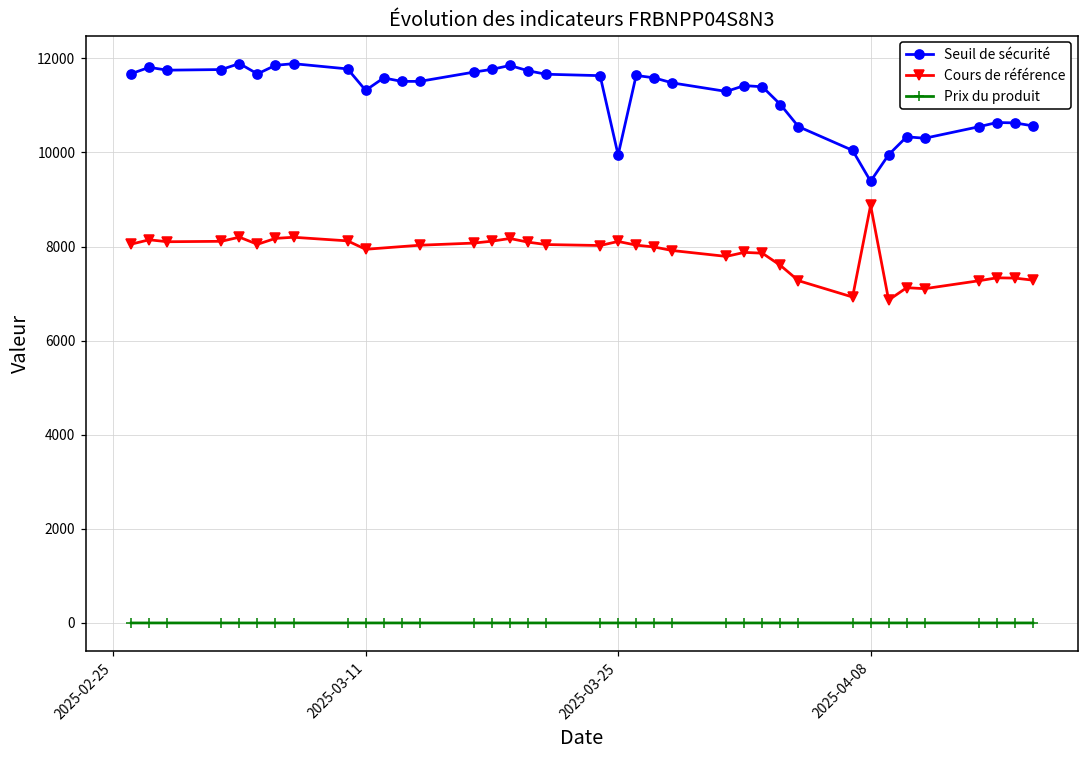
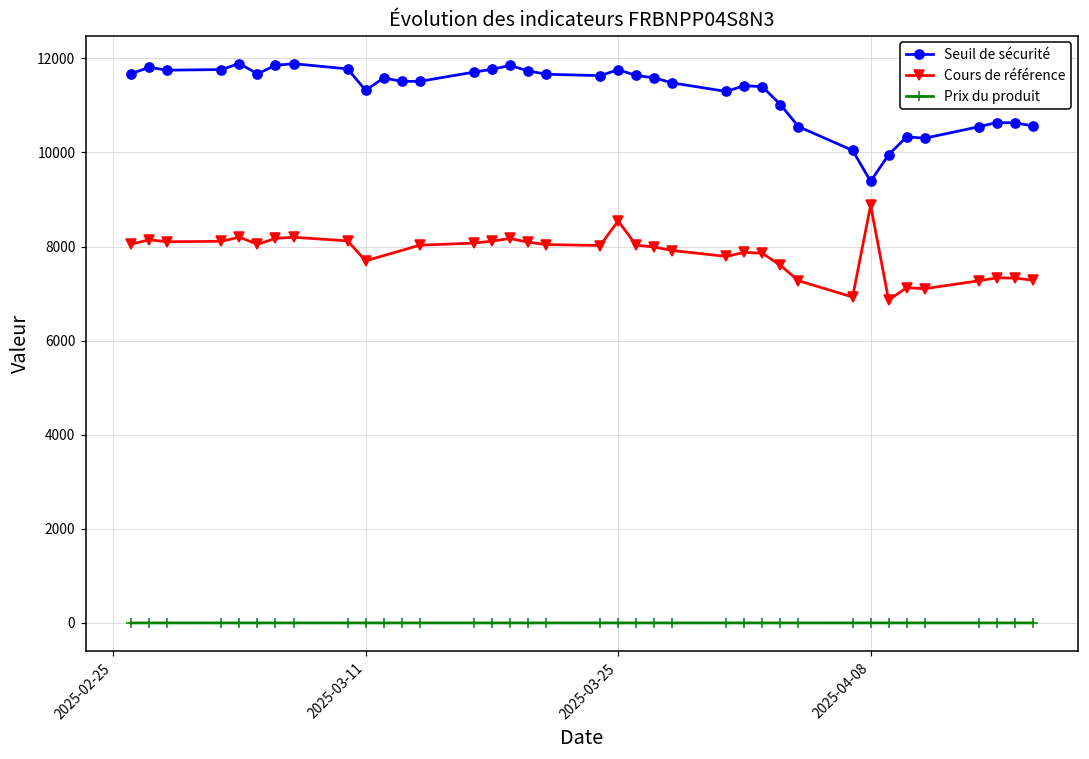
Cours de référence, 2025-03-11: 7900 -> 7700
Seuil de sécurité, 2025-03-25: 9900 -> 11800
Cours de référence, 2025-03-25: 8100 -> 8500
